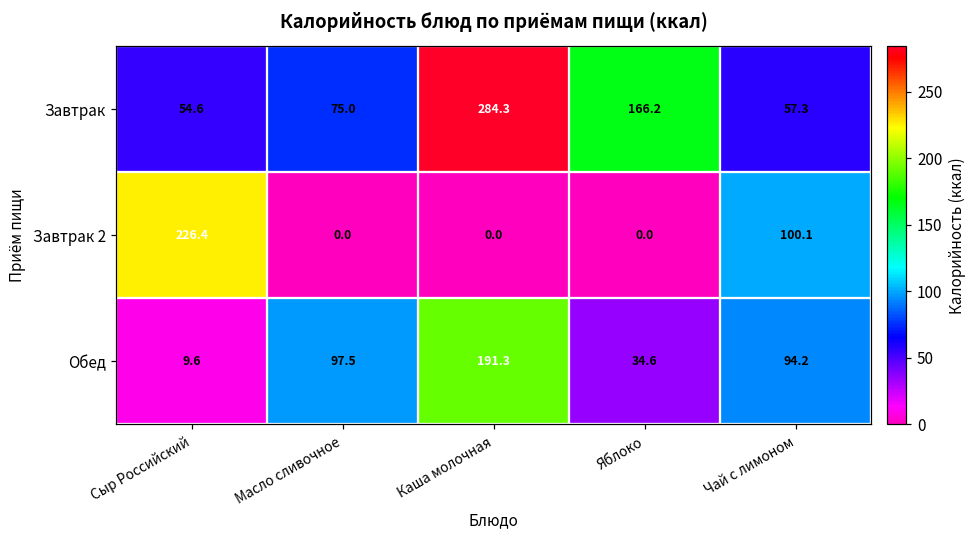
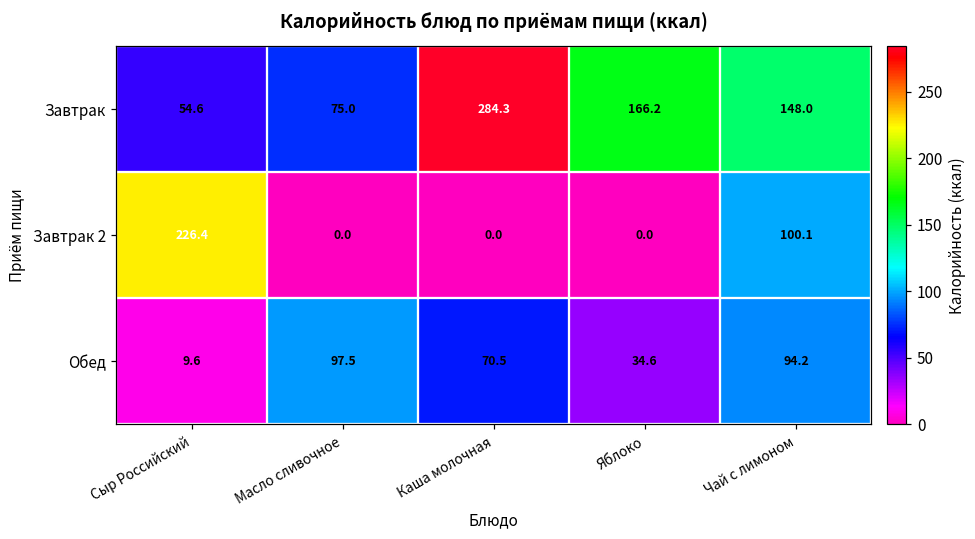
Завтрак, Чай с лимоном: 57.3 -> 148.0
Обед, Каша молочная: 191.3 -> 70.5
